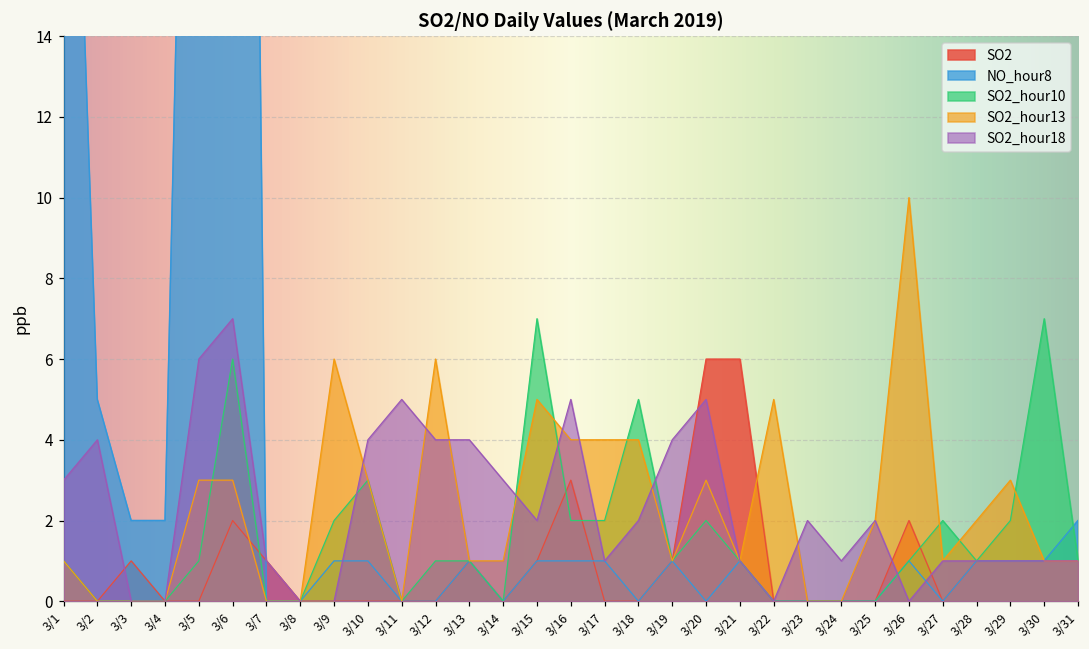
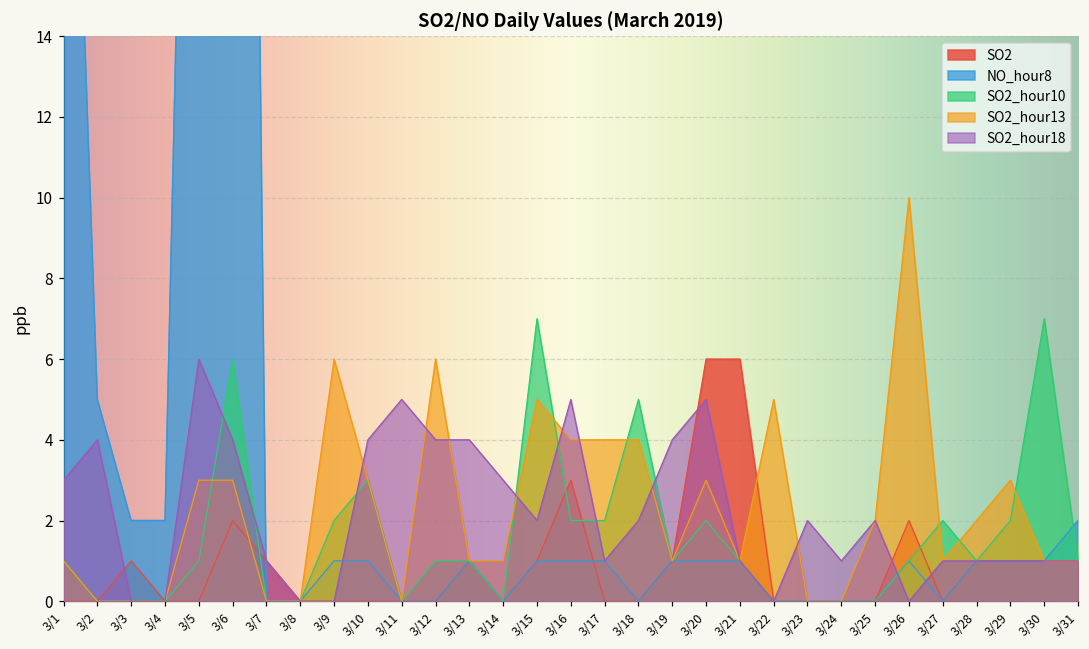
SO2_hour18, 3/6: 7 -> 4
NO_hour8, 3/20: 0 -> 1
